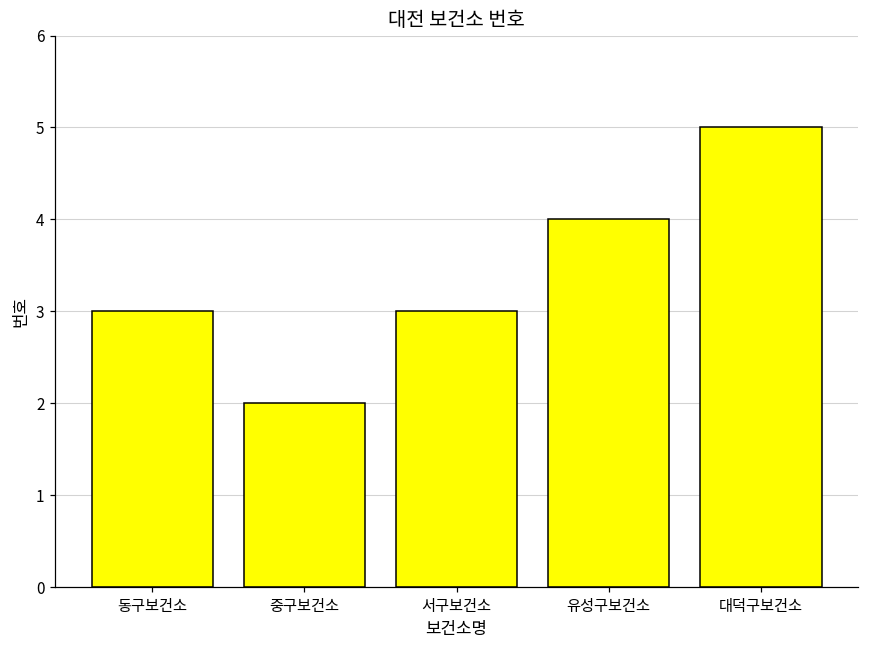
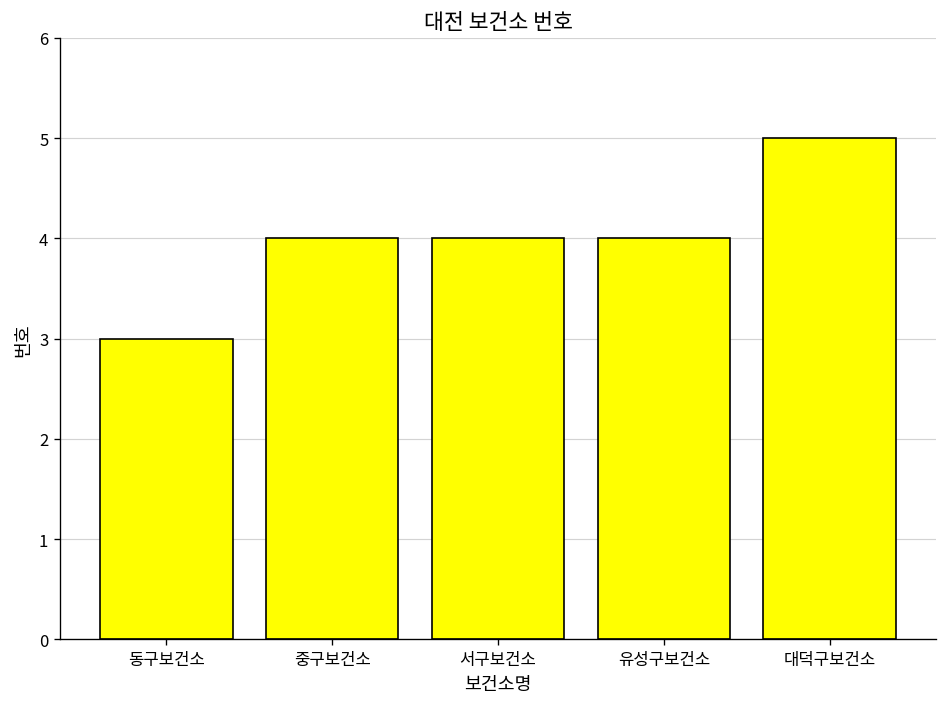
중구보건소: 2 -> 4
서구보건소: 3 -> 4
